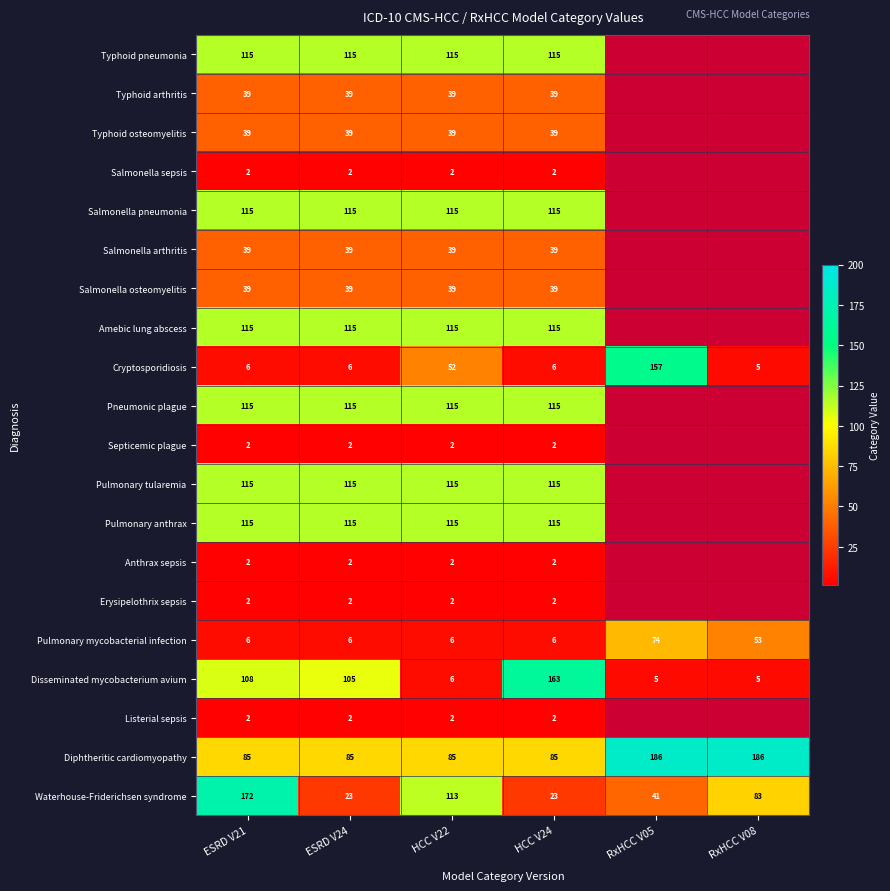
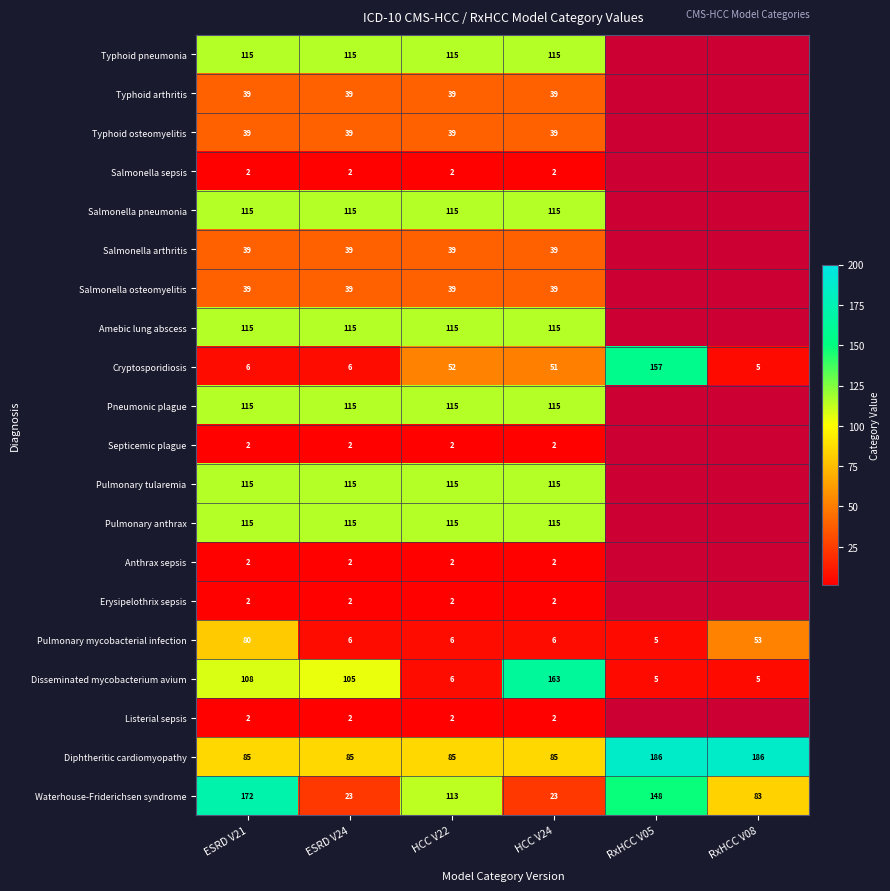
Cryptosporidiosis, HCC V24: 6 -> 51
Pulmonary mycobacterial infection, ESRD V21: 6 -> 80
Pulmonary mycobacterial infection, RxHCC V05: 74 -> 5
Waterhouse-Friderichsen syndrome, RxHCC V05: 41 -> 148
